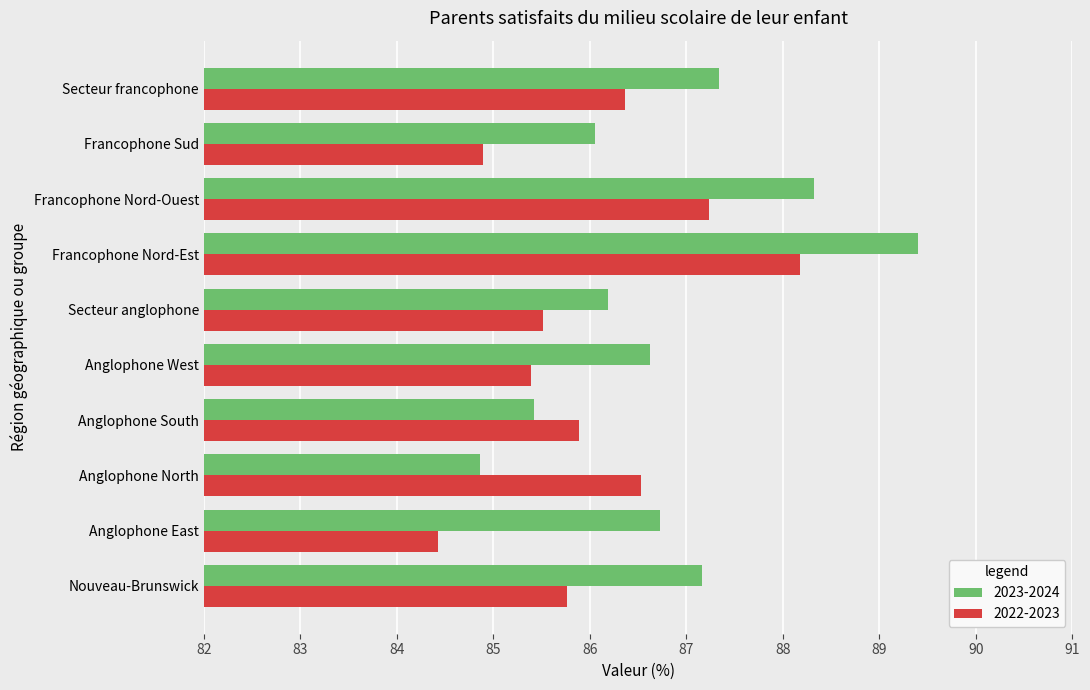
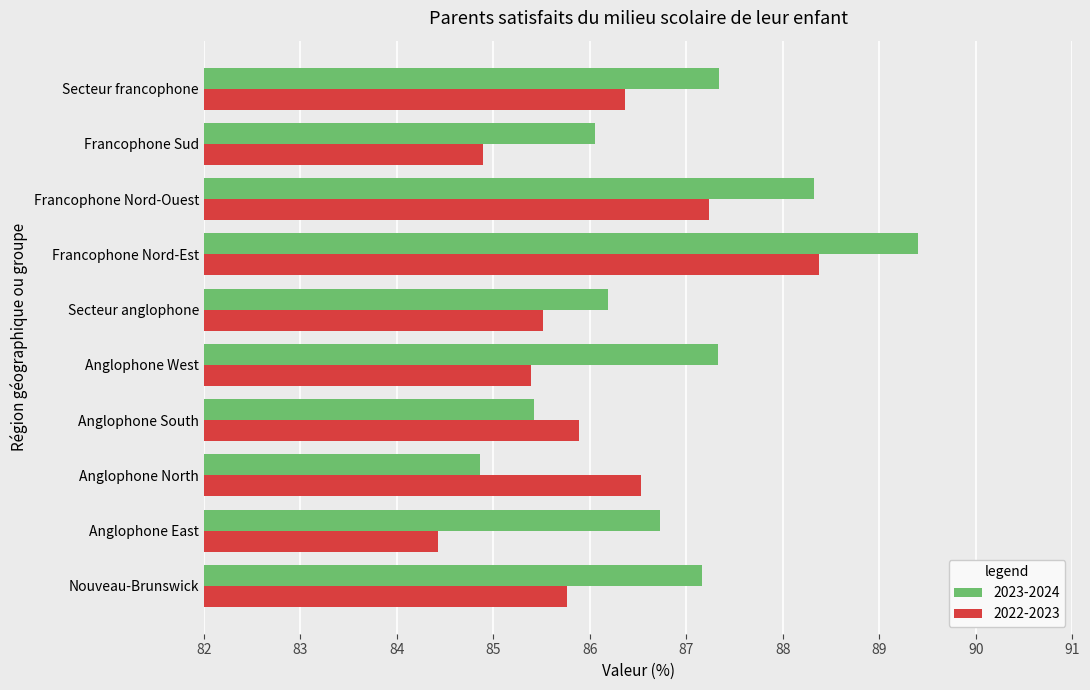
2022-2023, Francophone Nord-Est: 88.2 -> 88.4
2023-2024, Anglophone West: 86.6 -> 87.3
